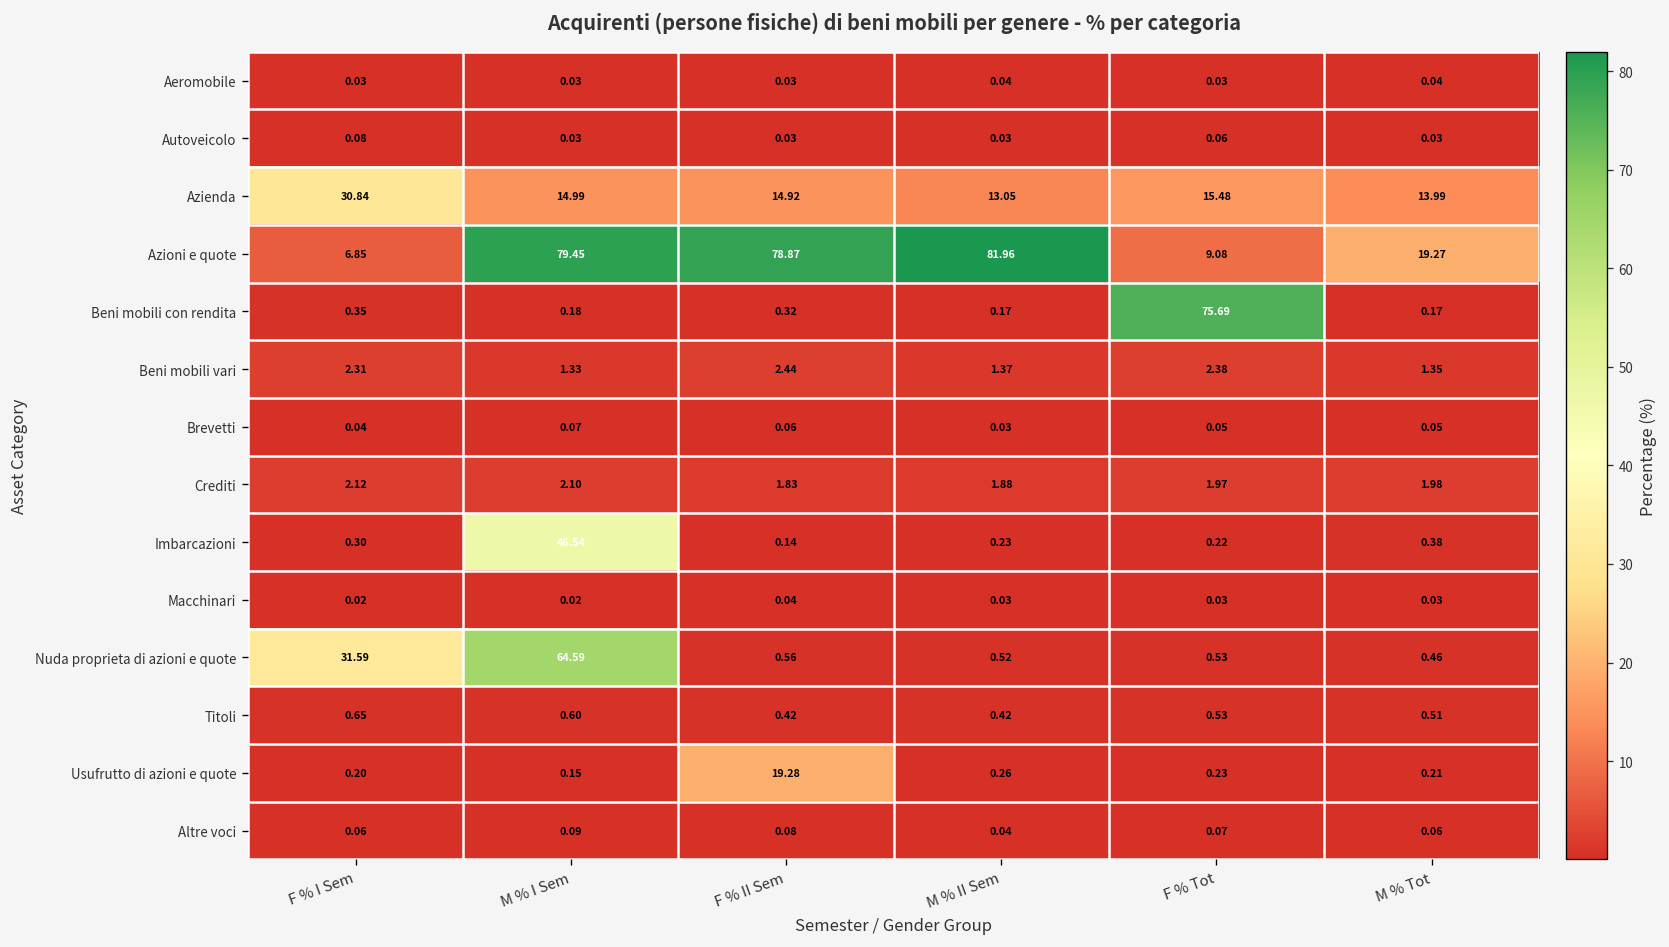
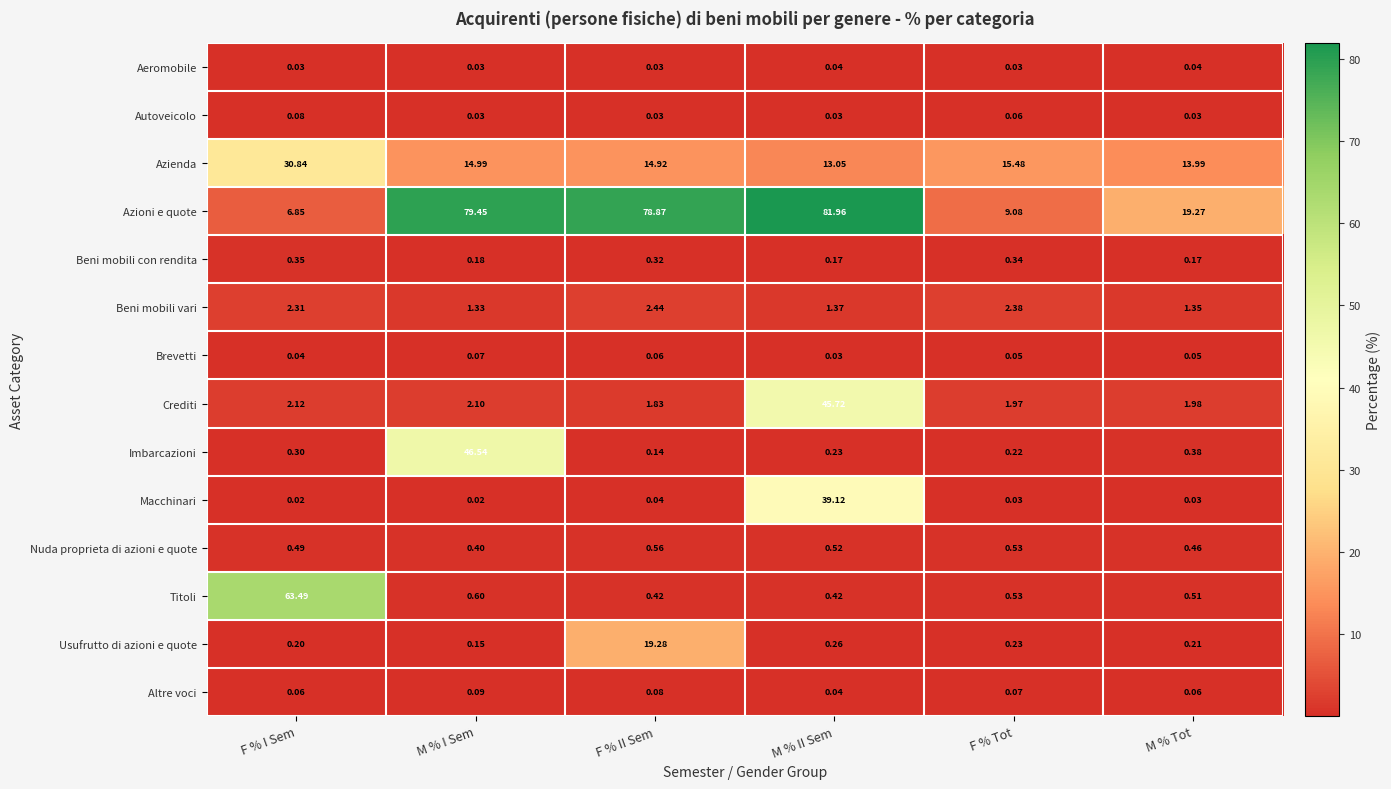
Beni mobili con rendita, F % Tot: 75.69 -> 0.34
Crediti, M % II Sem: 1.88 -> 45.72
Macchinari, M % II Sem: 0.03 -> 39.12
Nuda proprieta di azioni e quote, F % I Sem: 31.59 -> 0.49
Nuda proprieta di azioni e quote, M % I Sem: 64.59 -> 0.40
Titoli, F % I Sem: 0.65 -> 63.49
